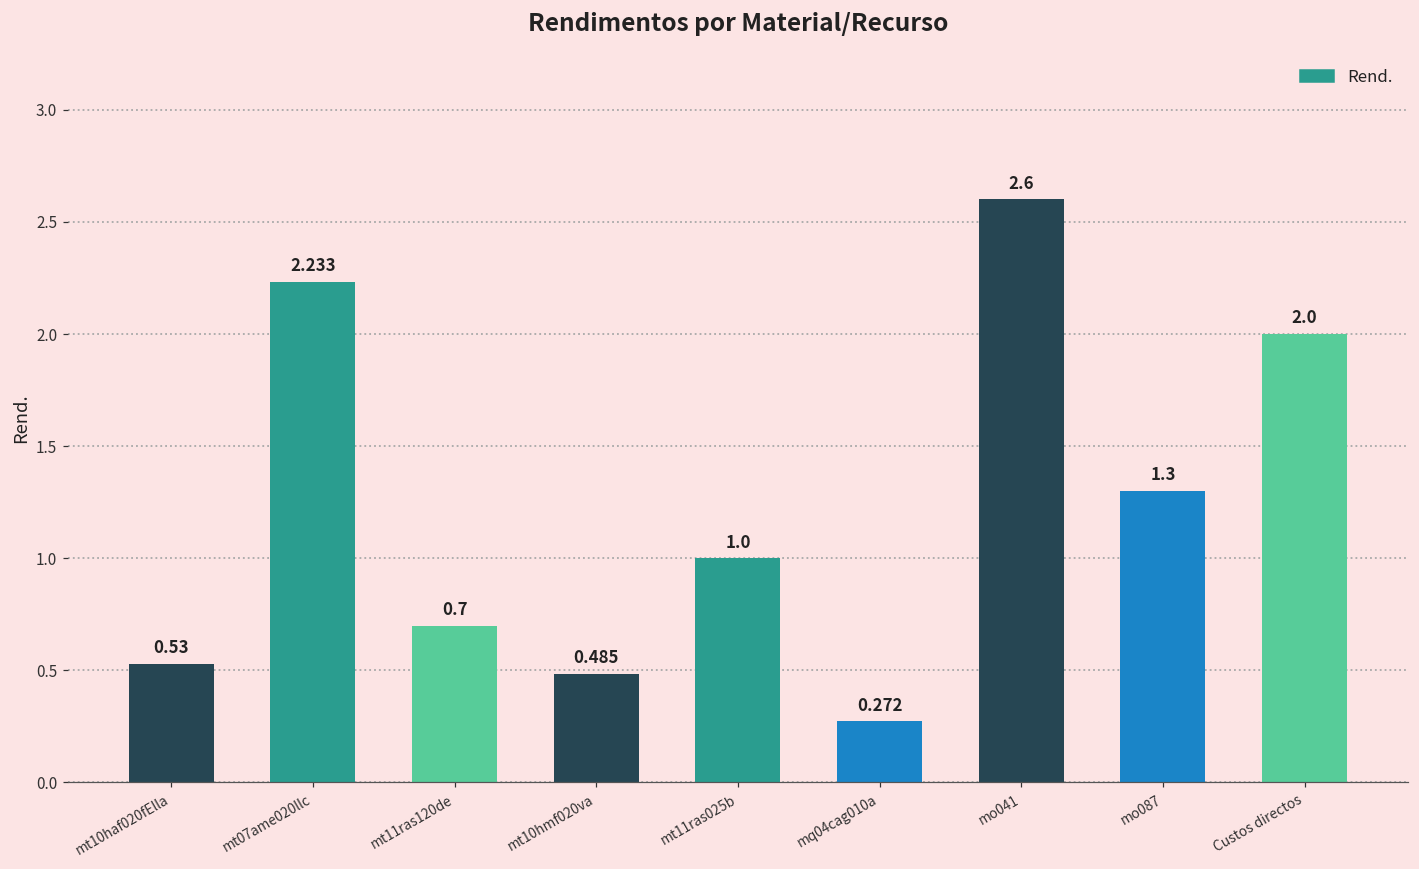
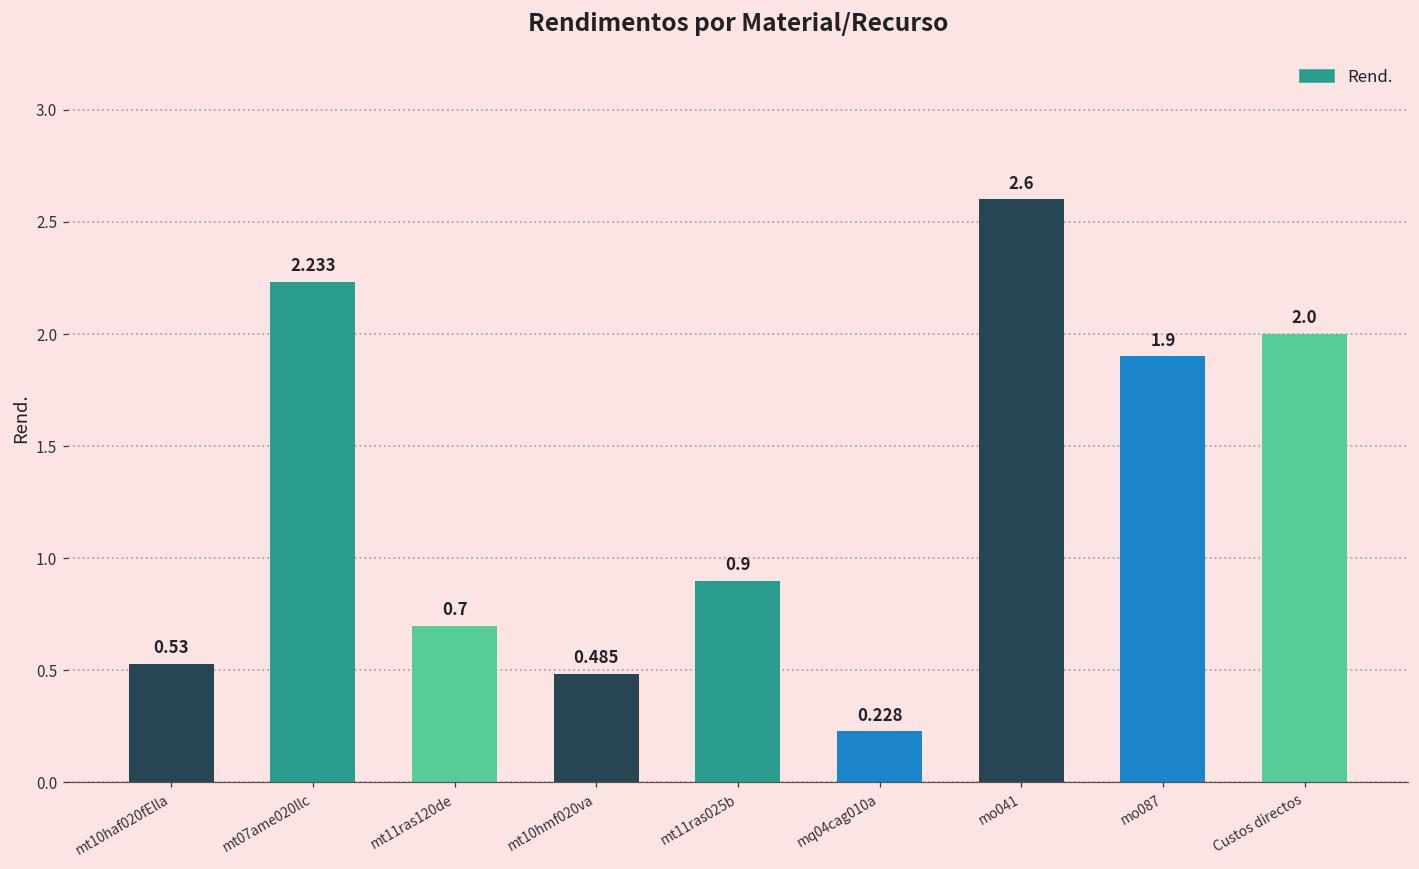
mt11ras025b: 1.0 -> 0.9
mq04cag010a: 0.272 -> 0.228
mo087: 1.3 -> 1.9
